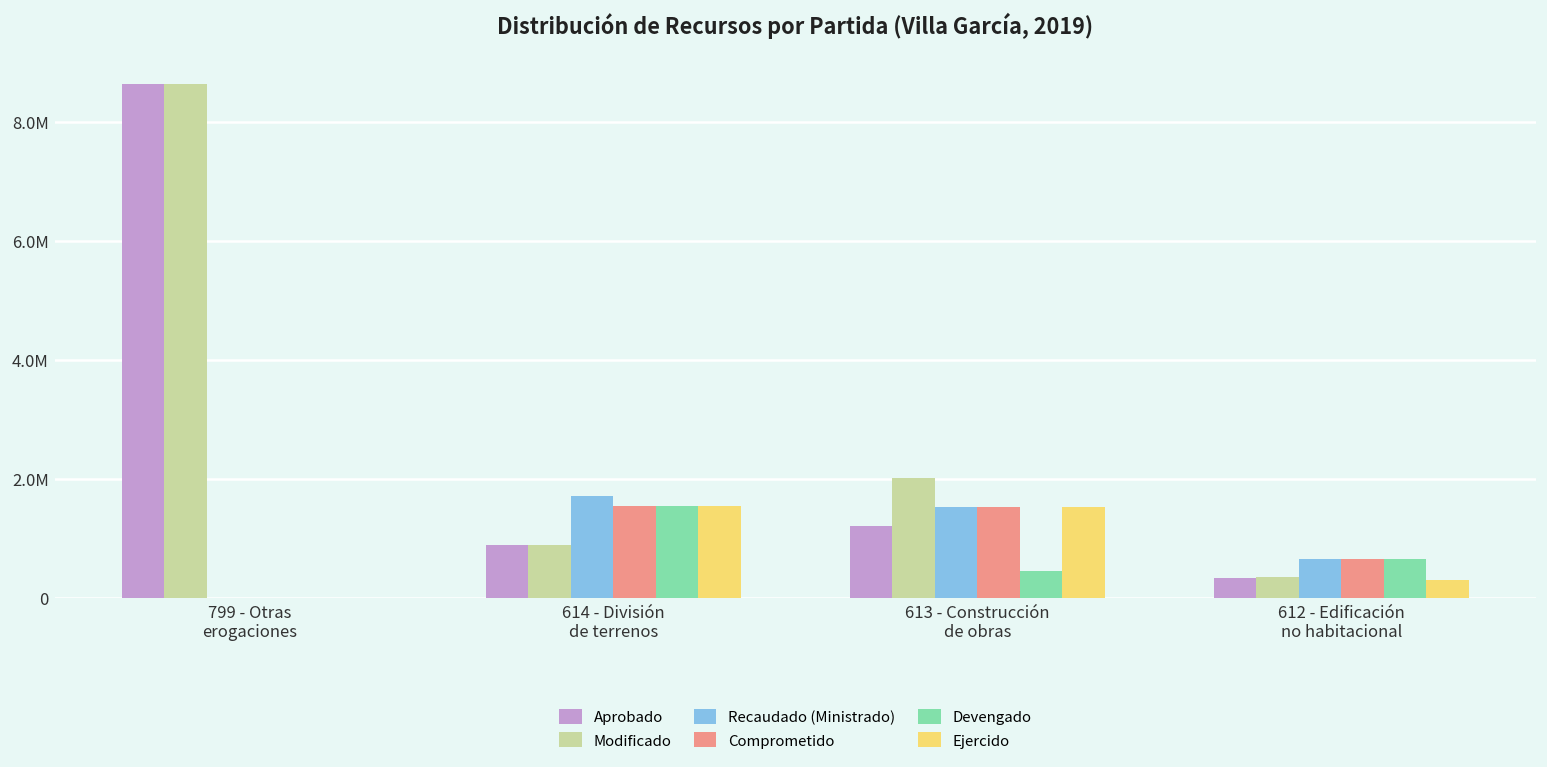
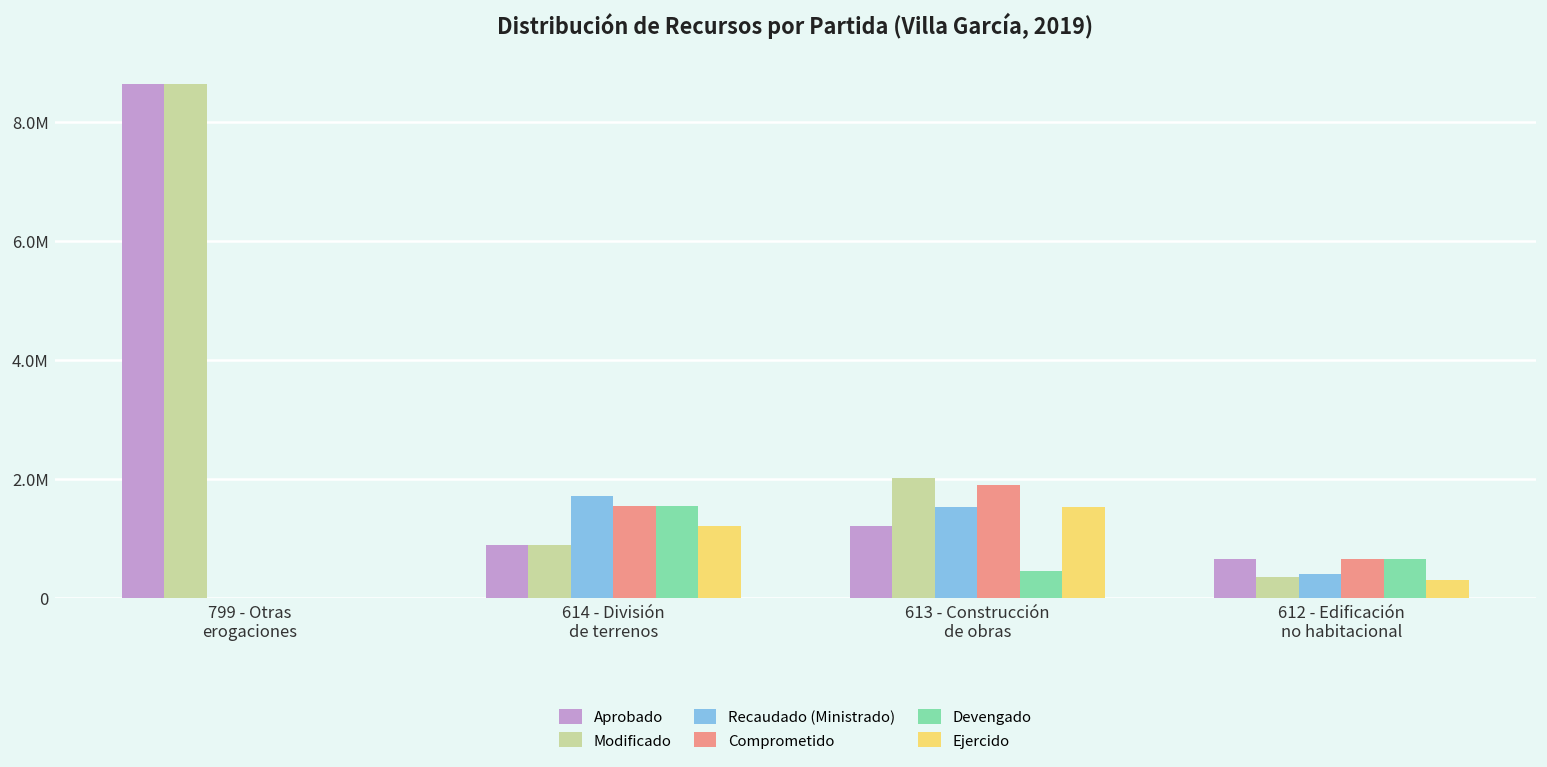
Ejercido, 614 - División de terrenos: 1500000 -> 1200000
Comprometido, 613 - Construcción de obras: 1500000 -> 1900000
Aprobado, 612 - Edificación no habitacional: 300000 -> 700000
Recaudado (Ministrado), 612 - Edificación no habitacional: 700000 -> 400000
